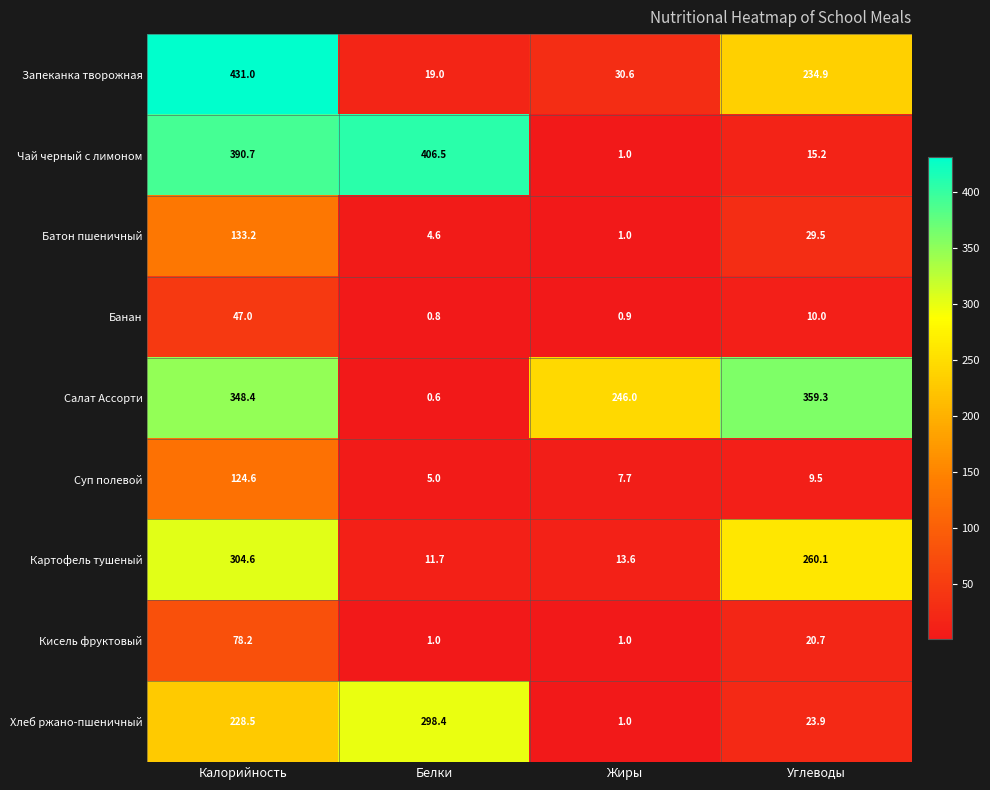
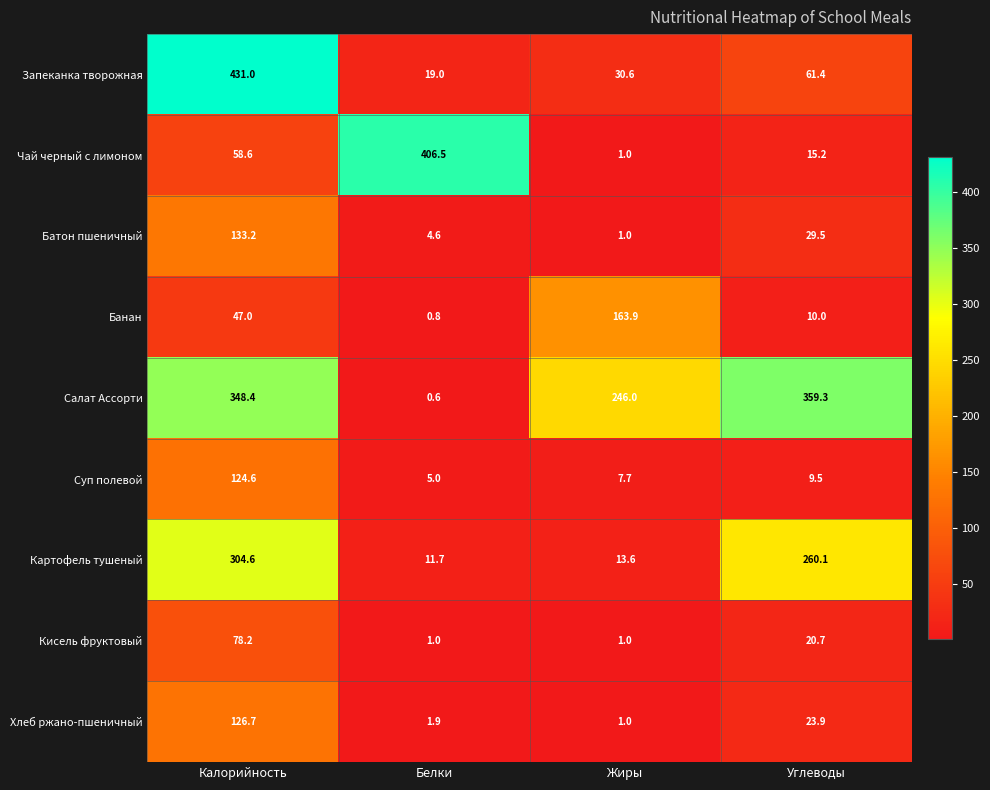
Запеканка творожная, Углеводы: 234.9 -> 61.4
Чай черный с лимоном, Калорийность: 390.7 -> 58.6
Банан, Жиры: 0.9 -> 163.9
Хлеб ржано-пшеничный, Калорийность: 228.5 -> 126.7
Хлеб ржано-пшеничный, Белки: 298.4 -> 1.9
